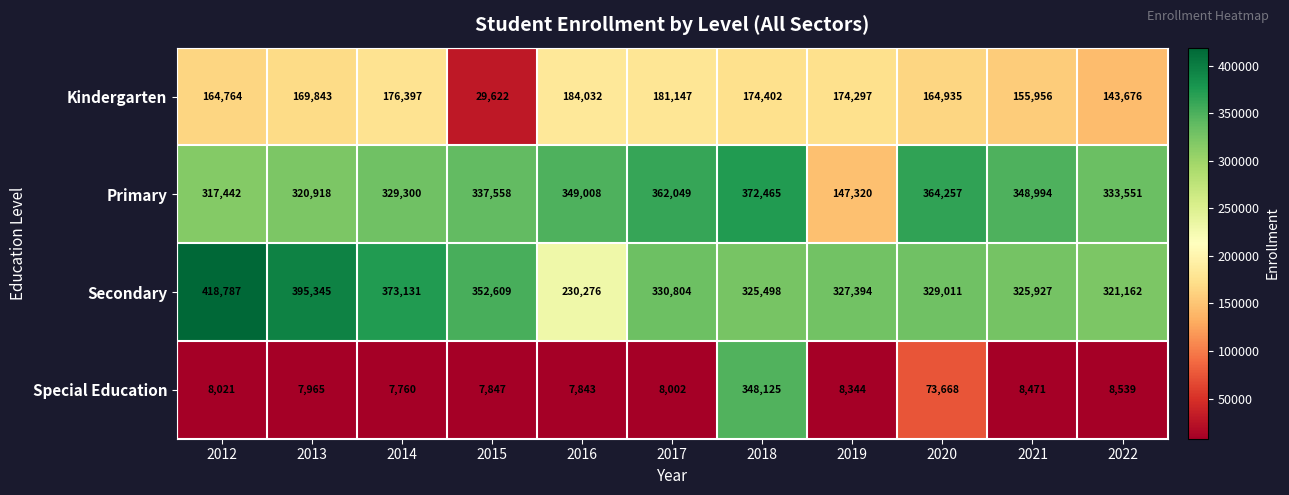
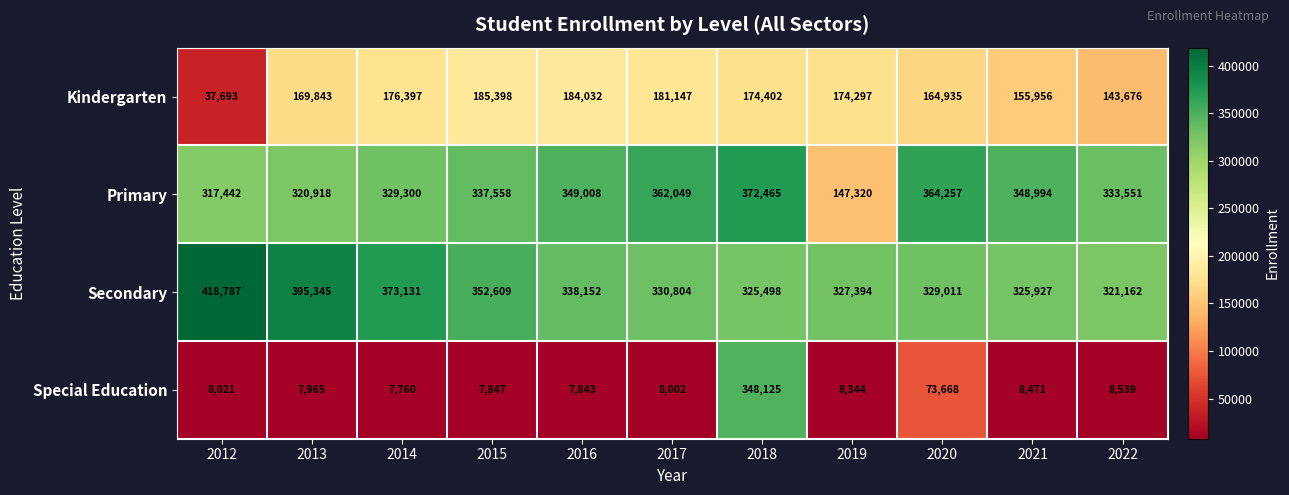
Kindergarten, 2012: 164,764 -> 37,693
Kindergarten, 2015: 29,622 -> 185,398
Secondary, 2016: 230,276 -> 338,152
